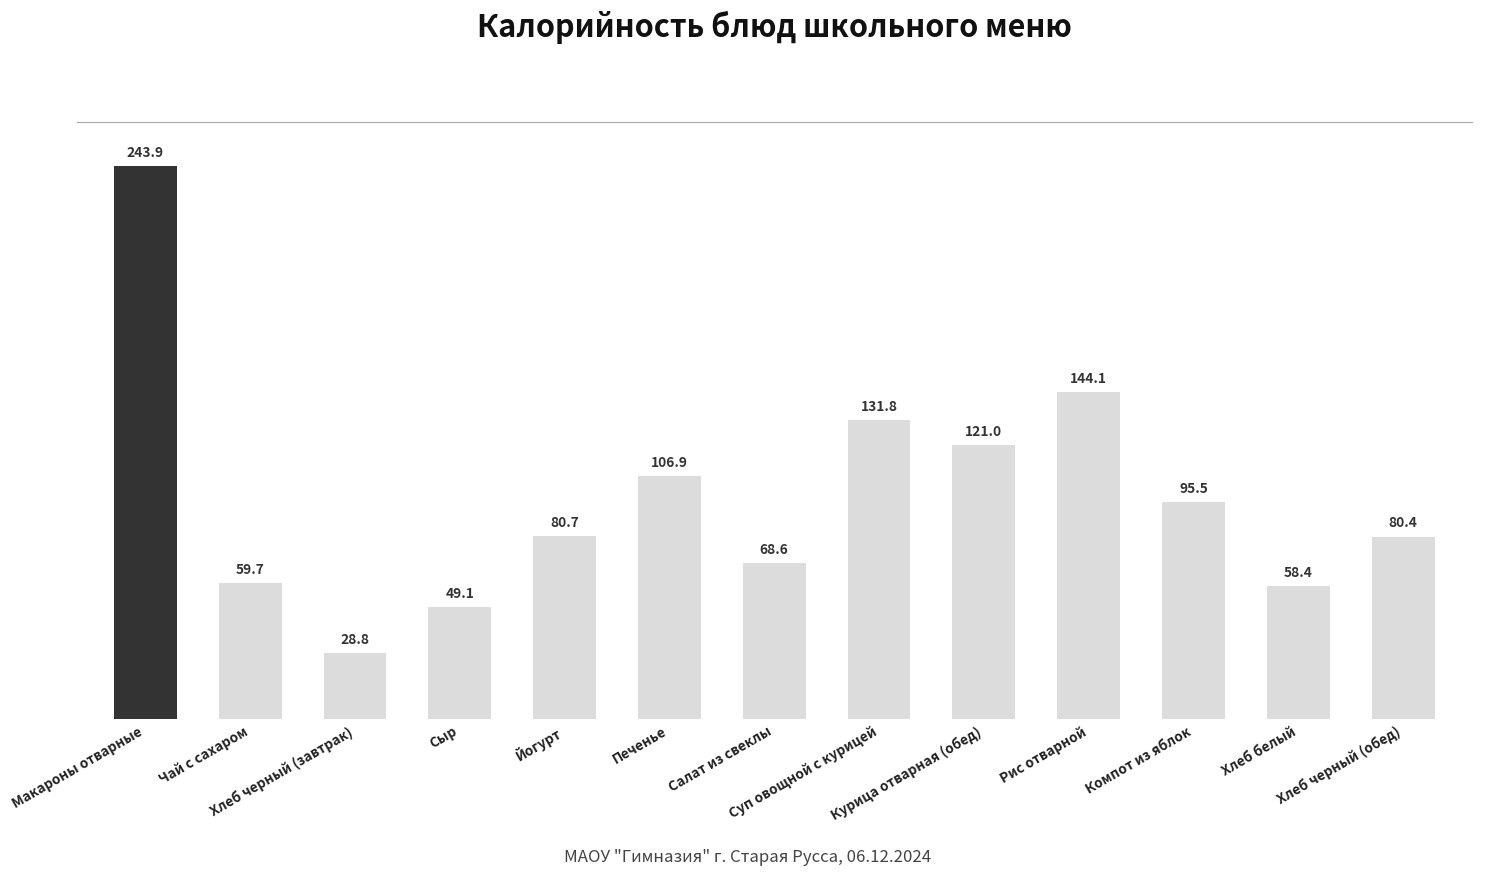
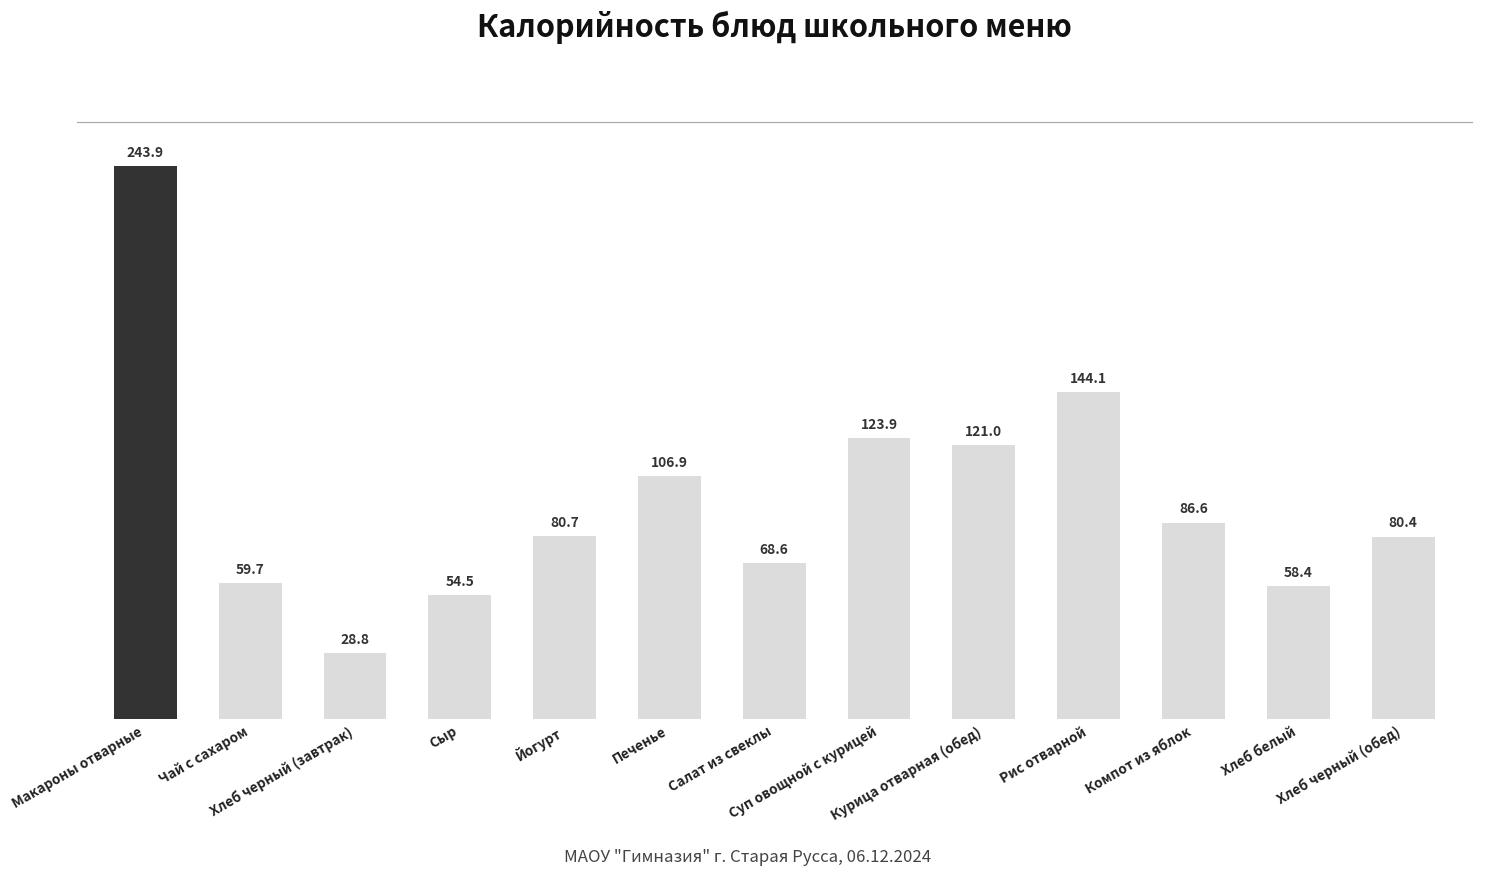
Сыр: 49.1 -> 54.5
Суп овощной с курицей: 131.8 -> 123.9
Компот из яблок: 95.5 -> 86.6
